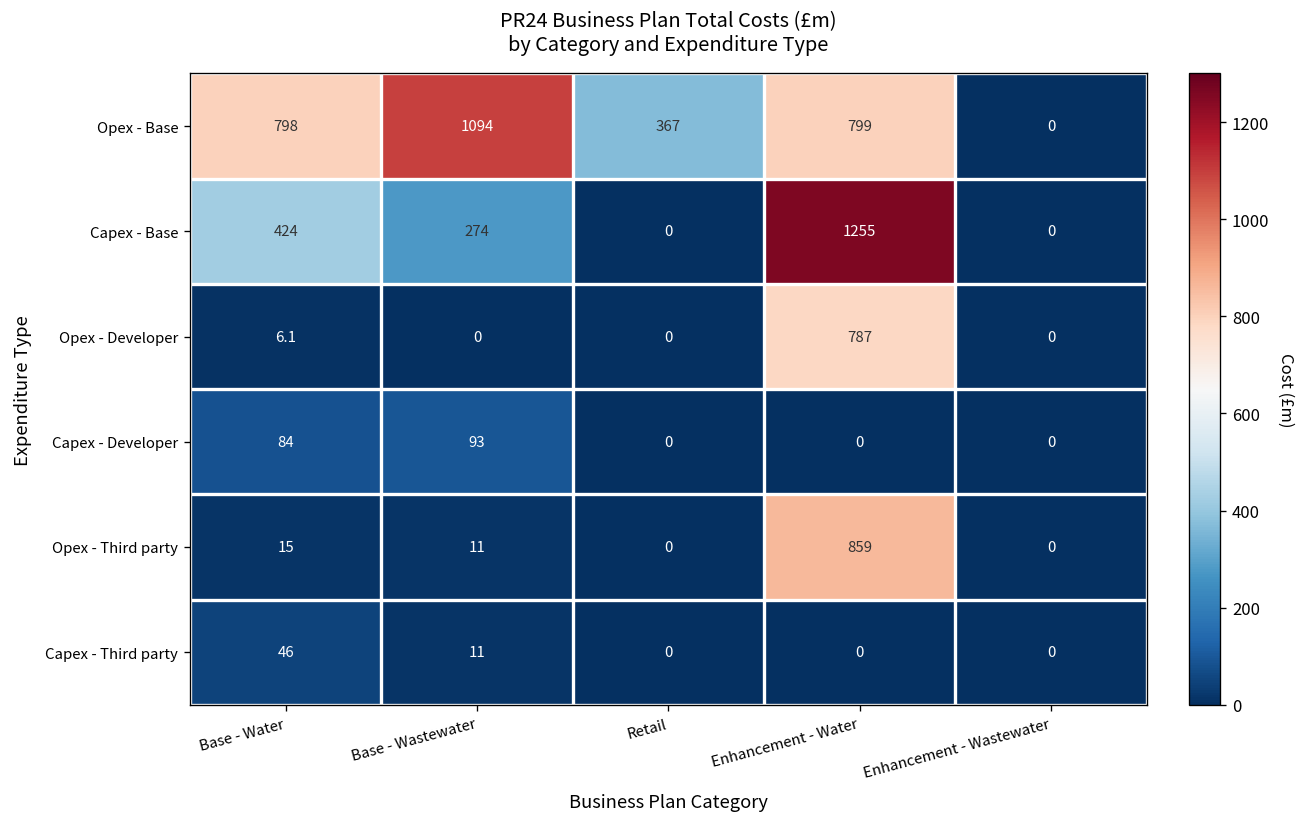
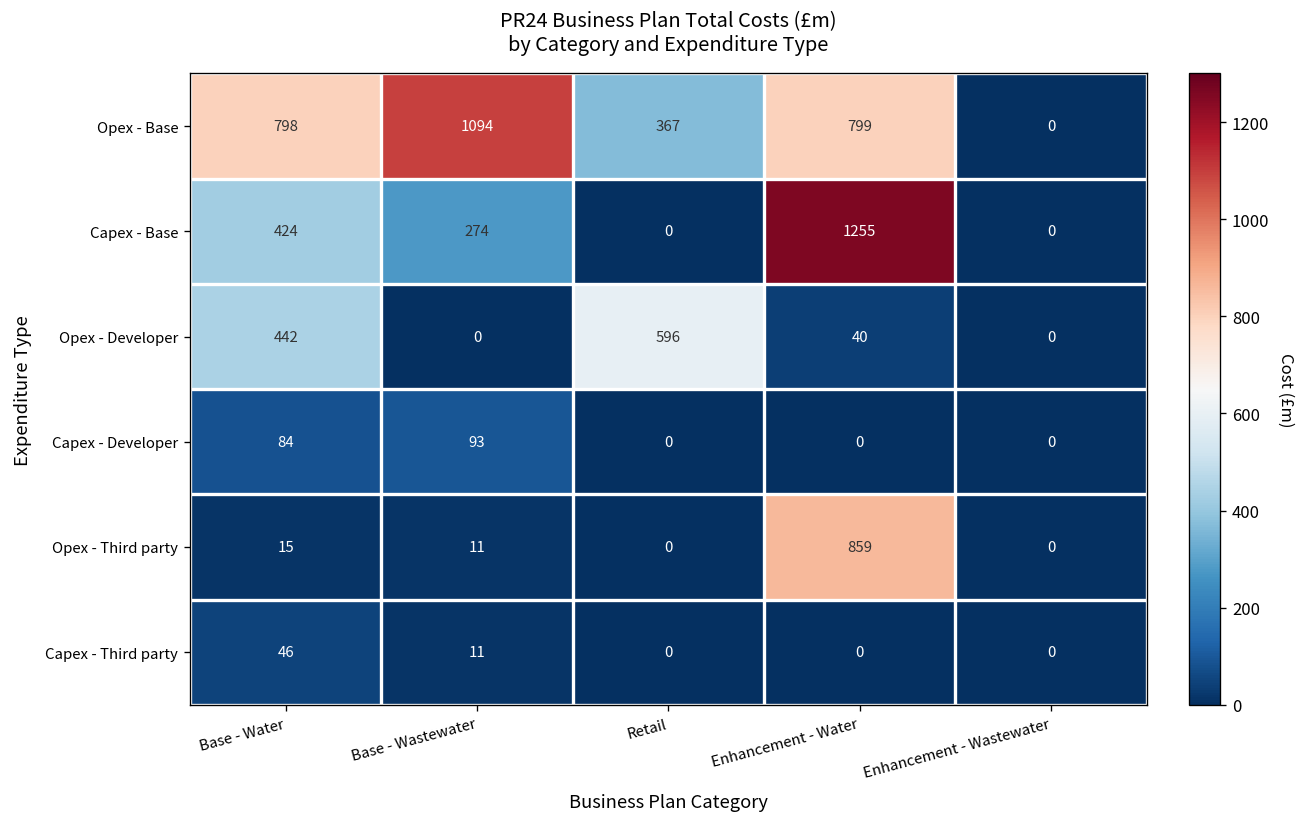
Opex - Developer, Base - Water: 6.1 -> 442
Opex - Developer, Retail: 0 -> 596
Opex - Developer, Enhancement - Water: 787 -> 40
